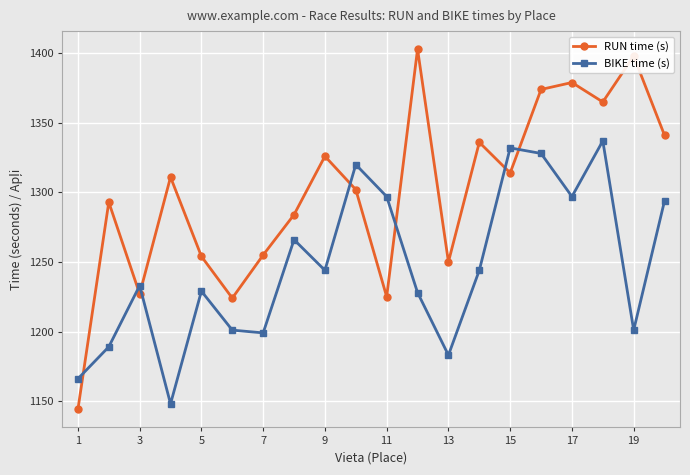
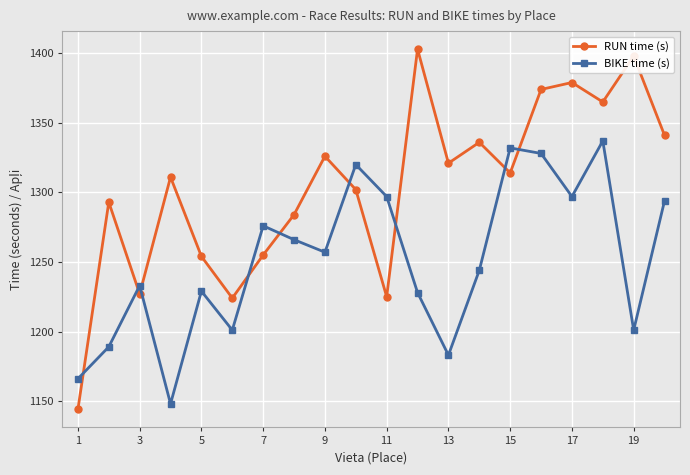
BIKE time (s), 7: 1199 -> 1276
BIKE time (s), 9: 1244 -> 1257
RUN time (s), 13: 1250 -> 1321
